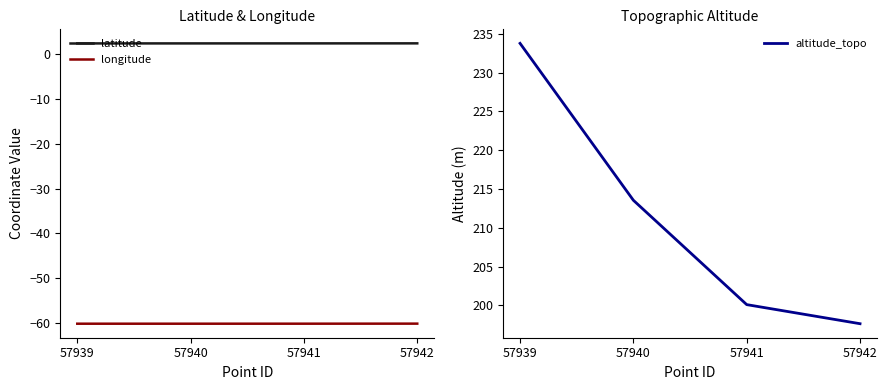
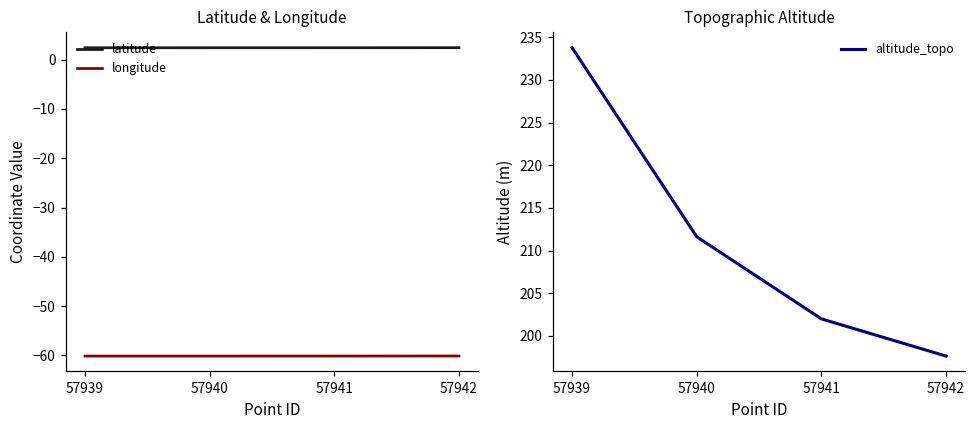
Topographic Altitude, 57940: 214 -> 212
Topographic Altitude, 57941: 200 -> 202
